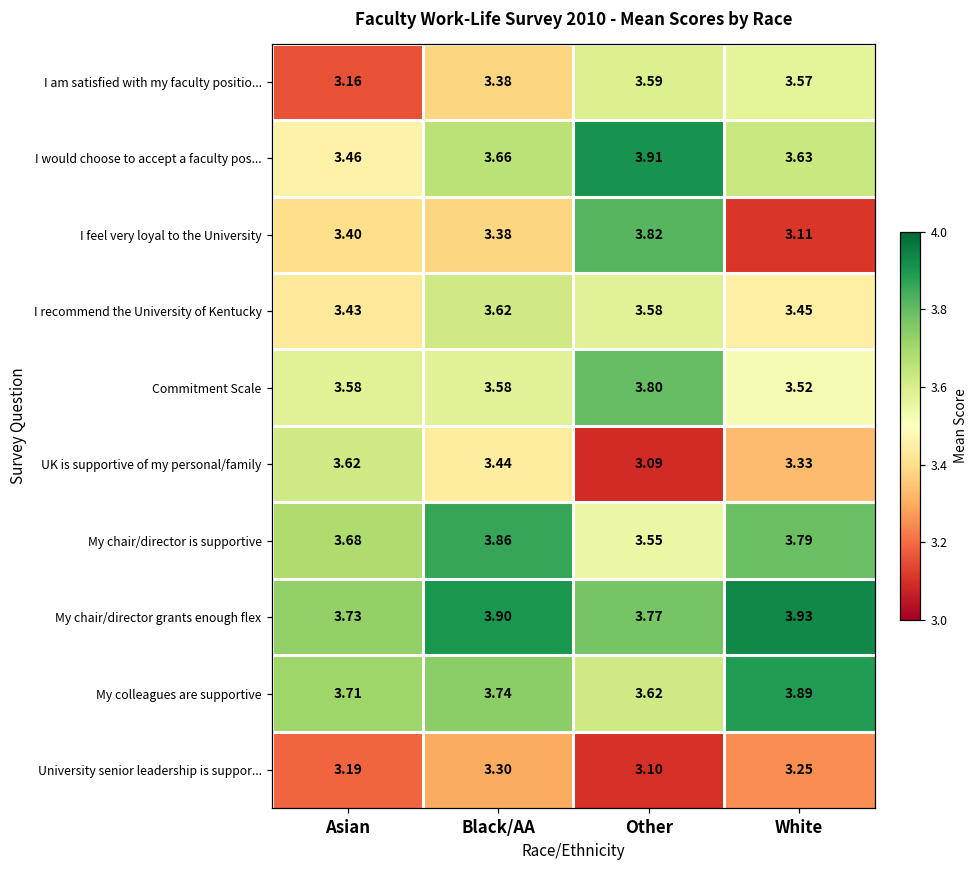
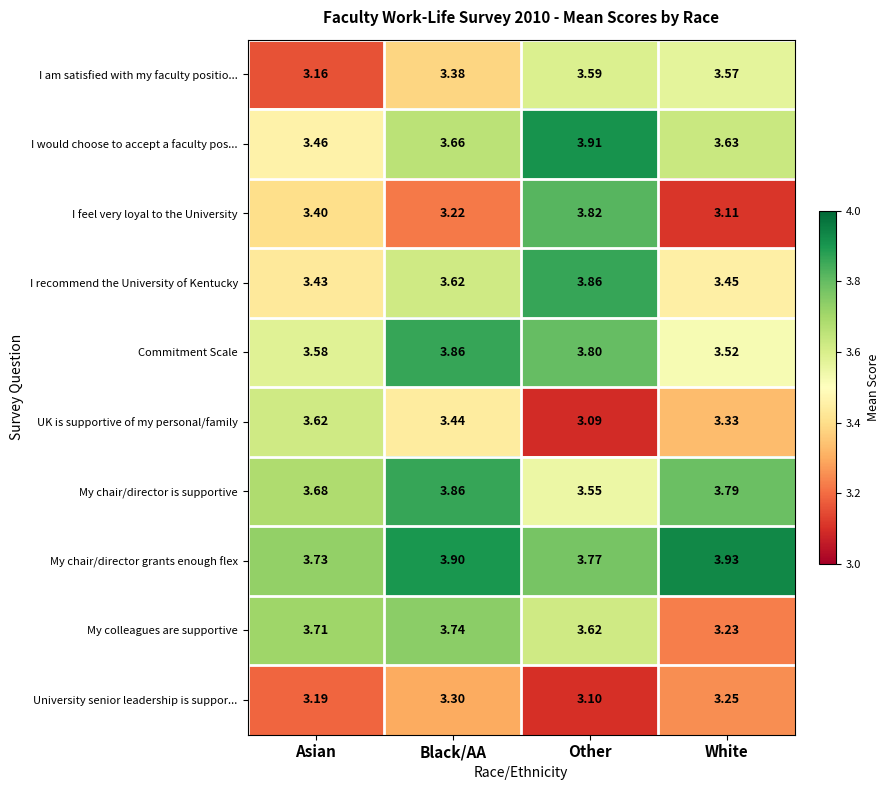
I feel very loyal to the University, Black/AA: 3.38 -> 3.22
I recommend the University of Kentucky, Other: 3.58 -> 3.86
Commitment Scale, Black/AA: 3.58 -> 3.86
My colleagues are supportive, White: 3.89 -> 3.23
